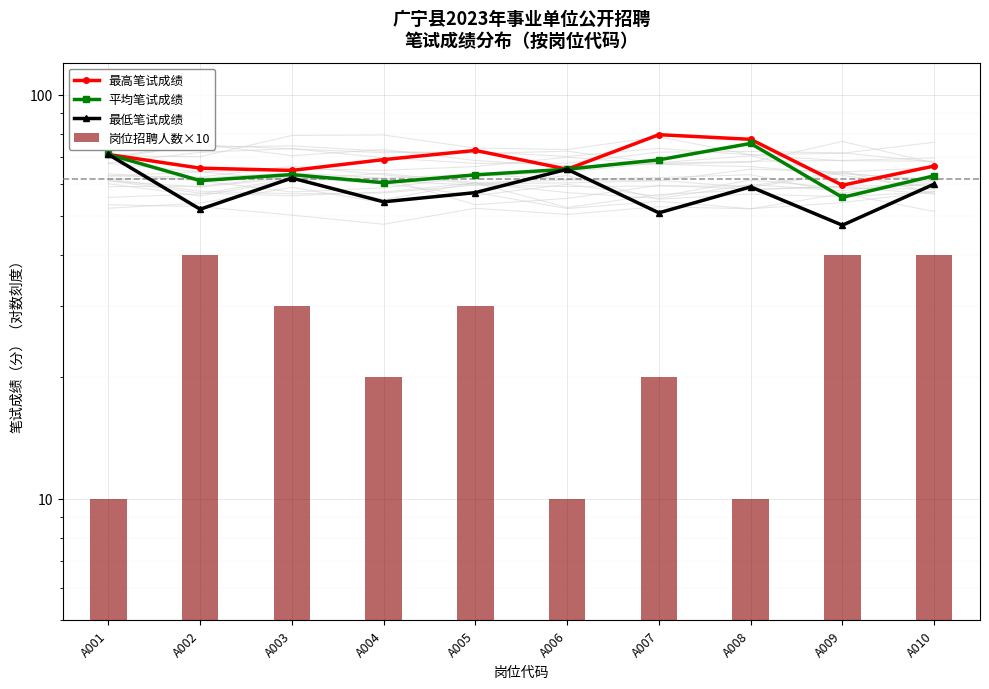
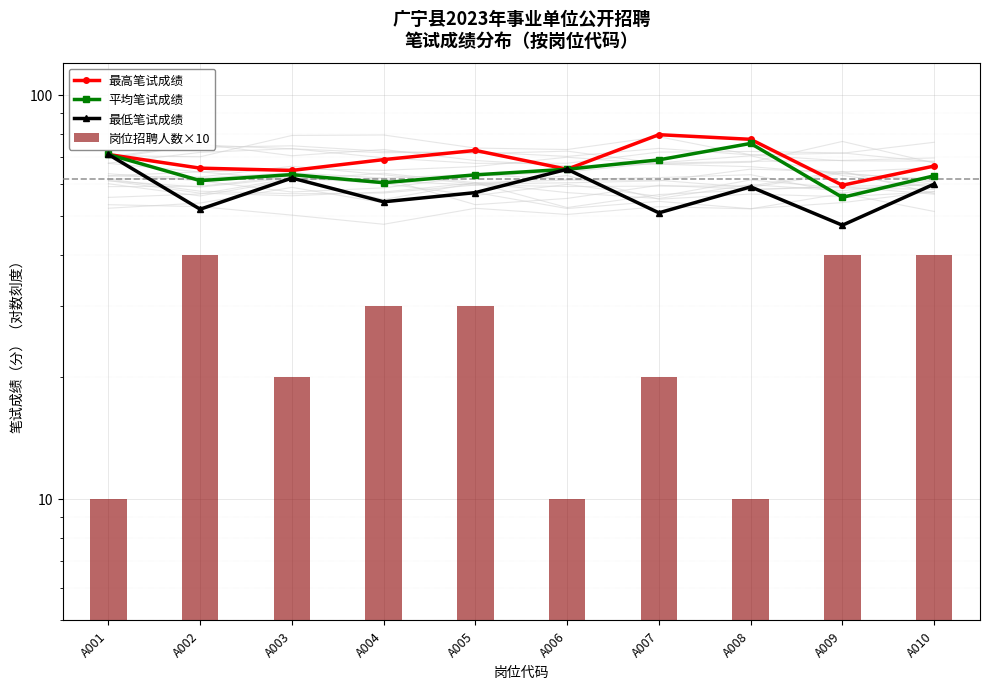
岗位招聘人数×10, A003: 30 -> 20
岗位招聘人数×10, A004: 20 -> 30
